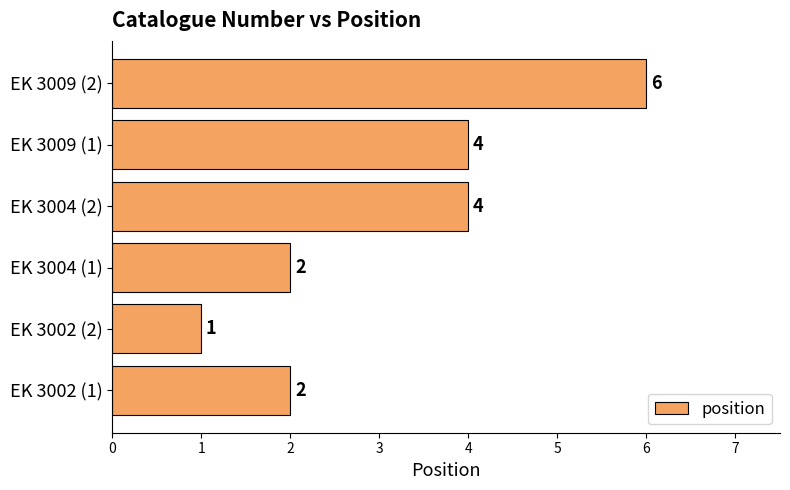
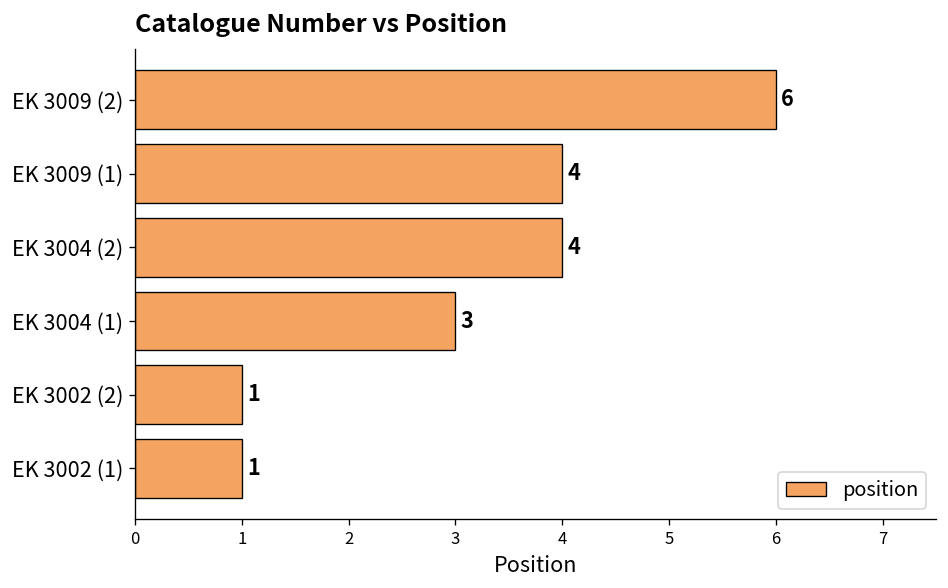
EK 3004 (1): 2 -> 3
EK 3002 (1): 2 -> 1
